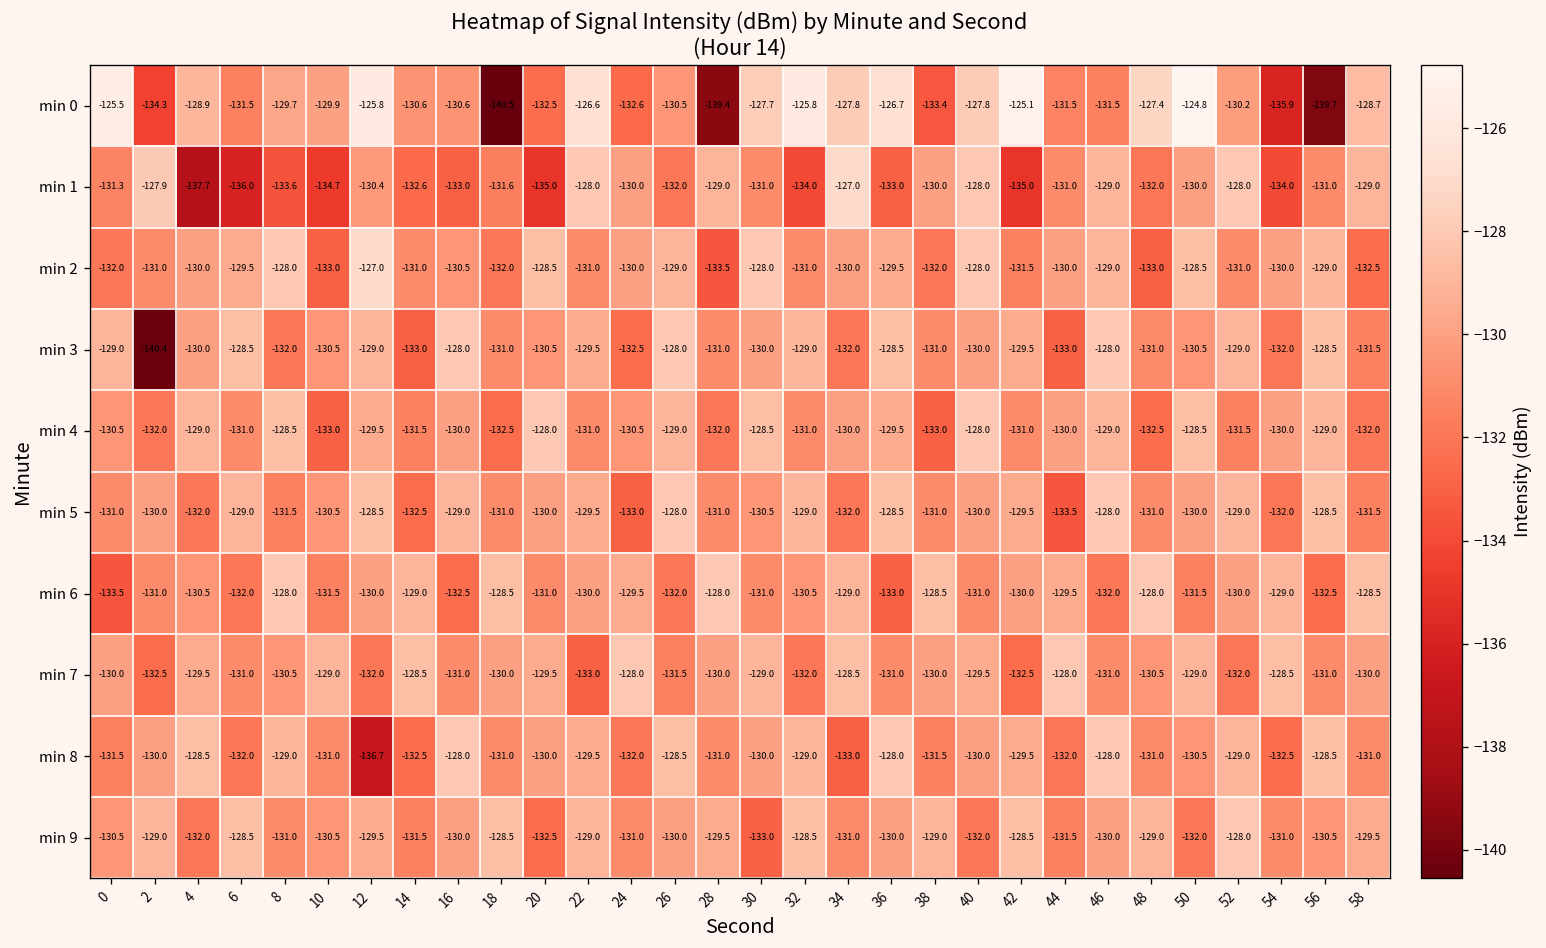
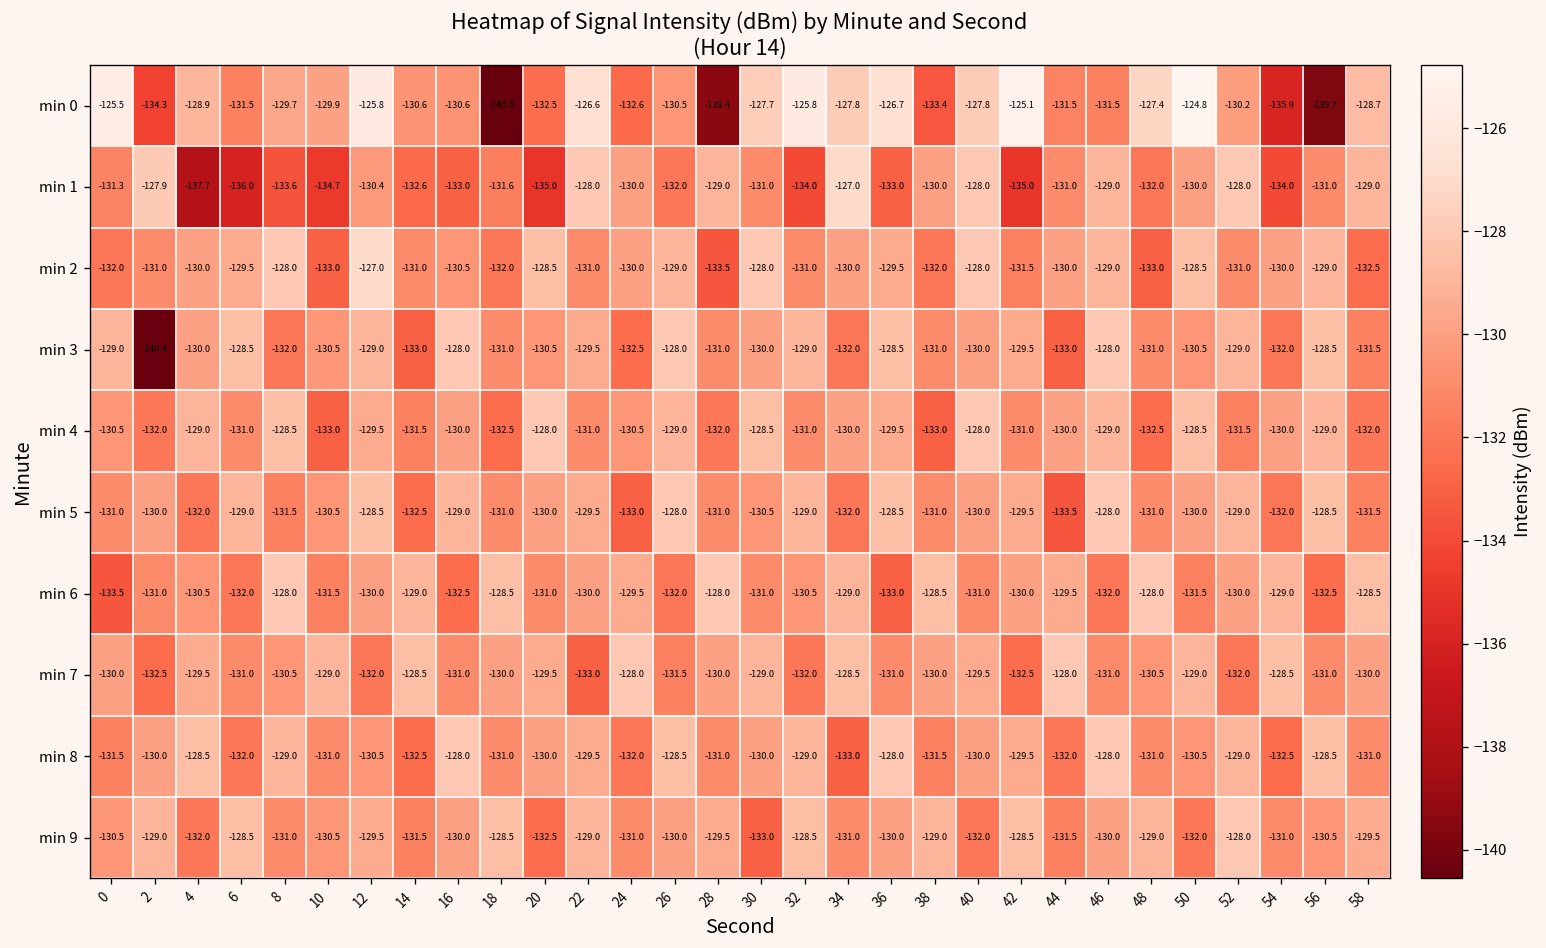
min 8, 12: -136.7 -> -130.5
